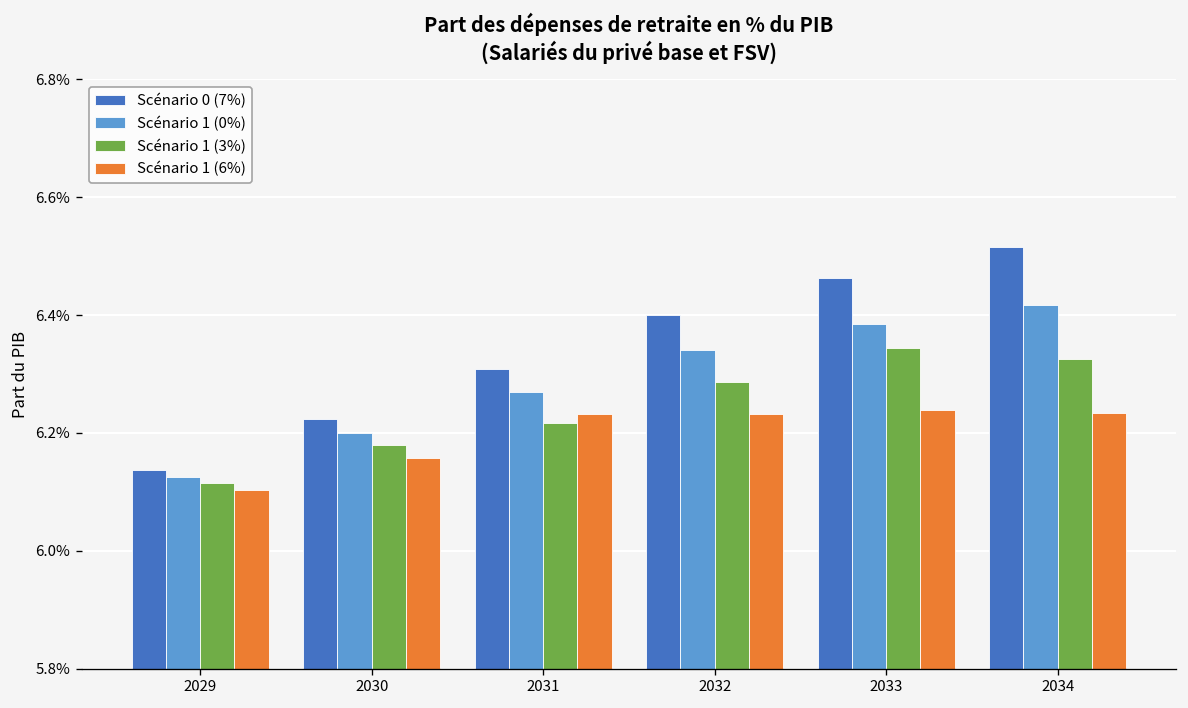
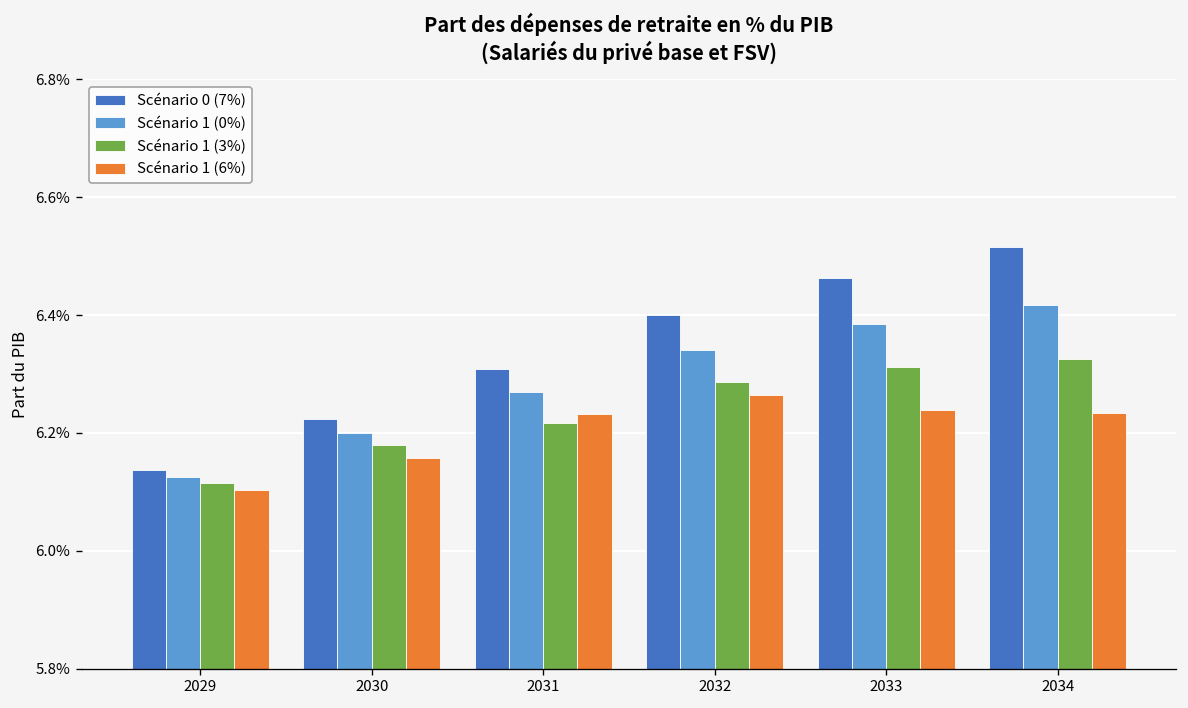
Scénario 1 (6%), 2032: 6.23% -> 6.26%
Scénario 1 (3%), 2033: 6.34% -> 6.31%
